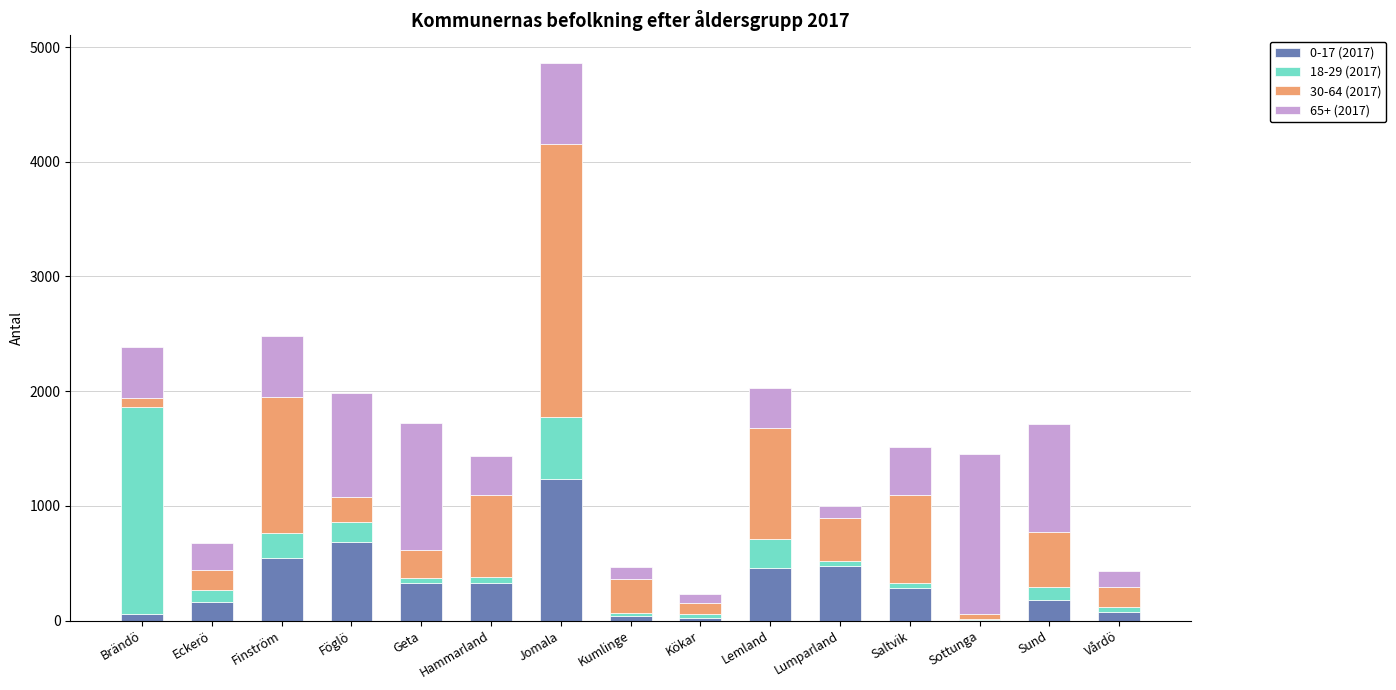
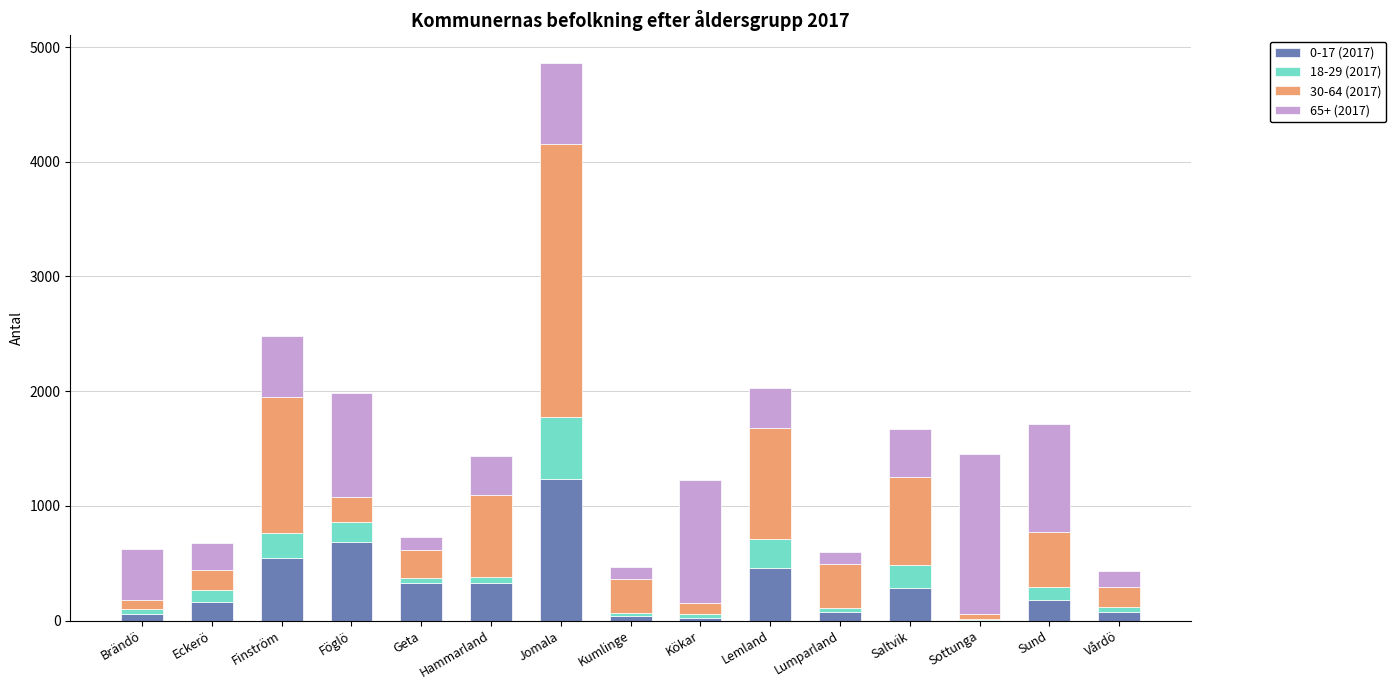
18-29 (2017), Brändö: 1800 -> 50
65+ (2017), Geta: 1100 -> 110
65+ (2017), Kökar: 80 -> 1070
0-17 (2017), Lumparland: 480 -> 70
18-29 (2017), Saltvik: 40 -> 200
